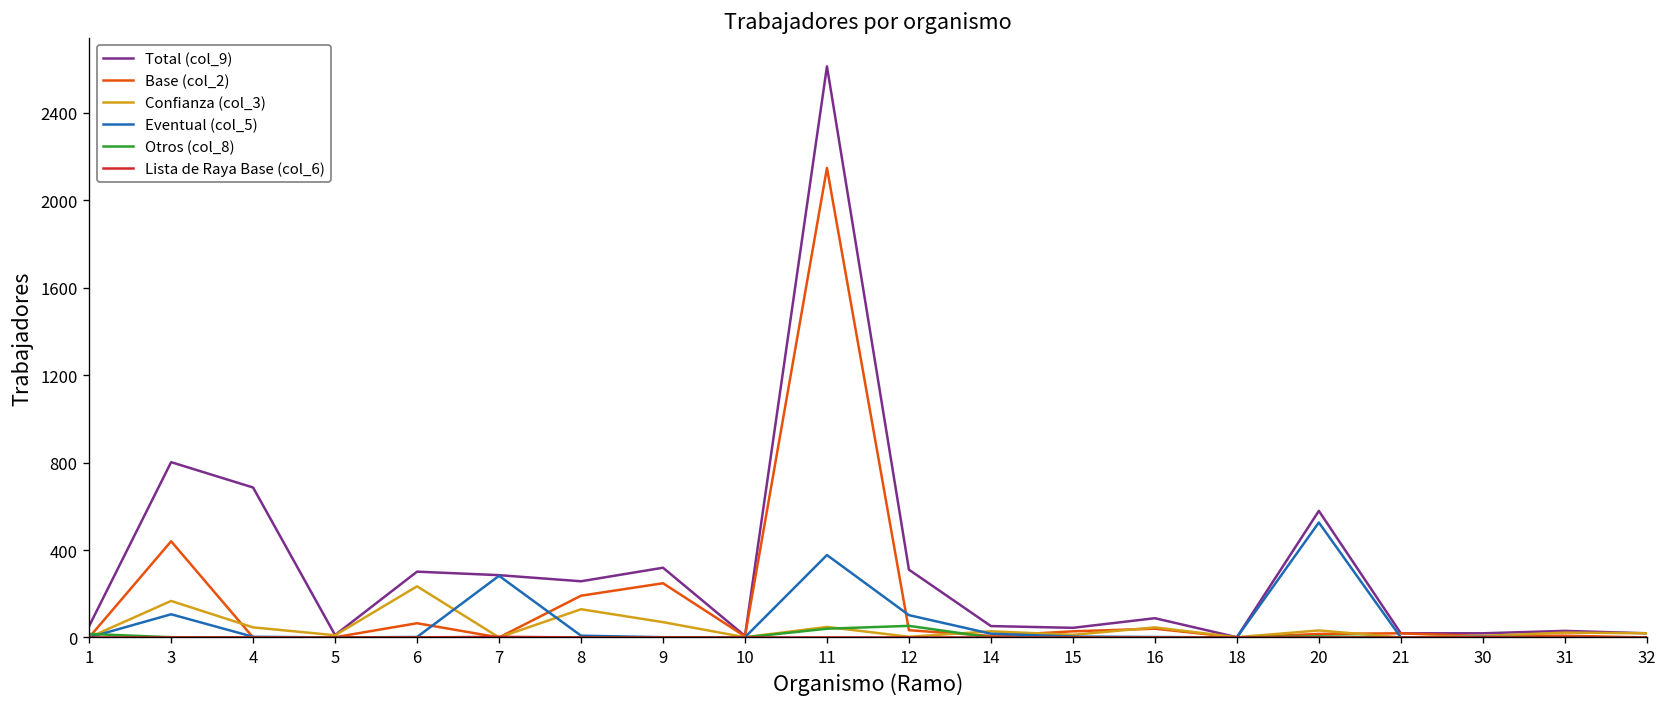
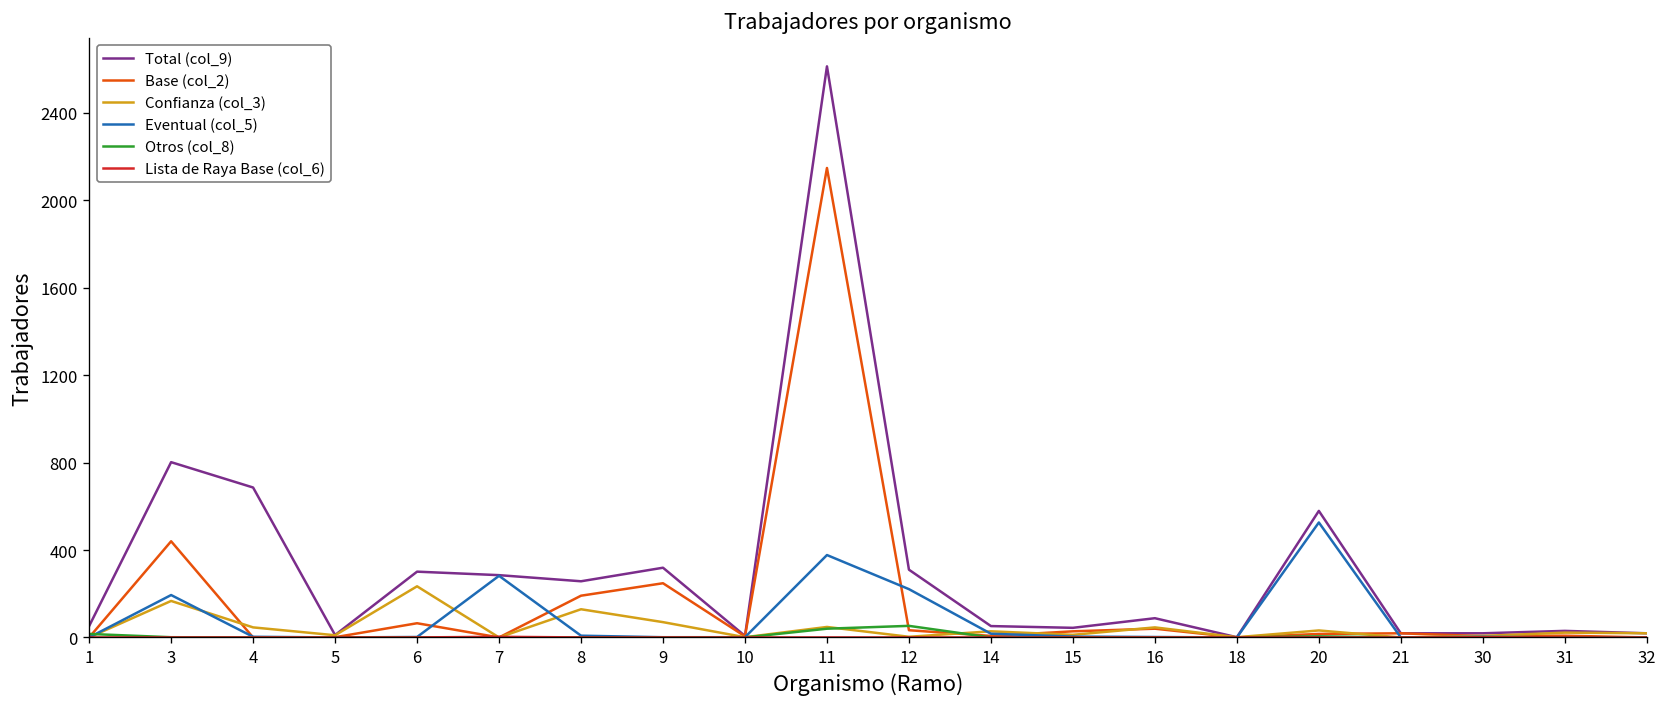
Eventual (col_5), 3: 110 -> 190
Eventual (col_5), 12: 100 -> 220
